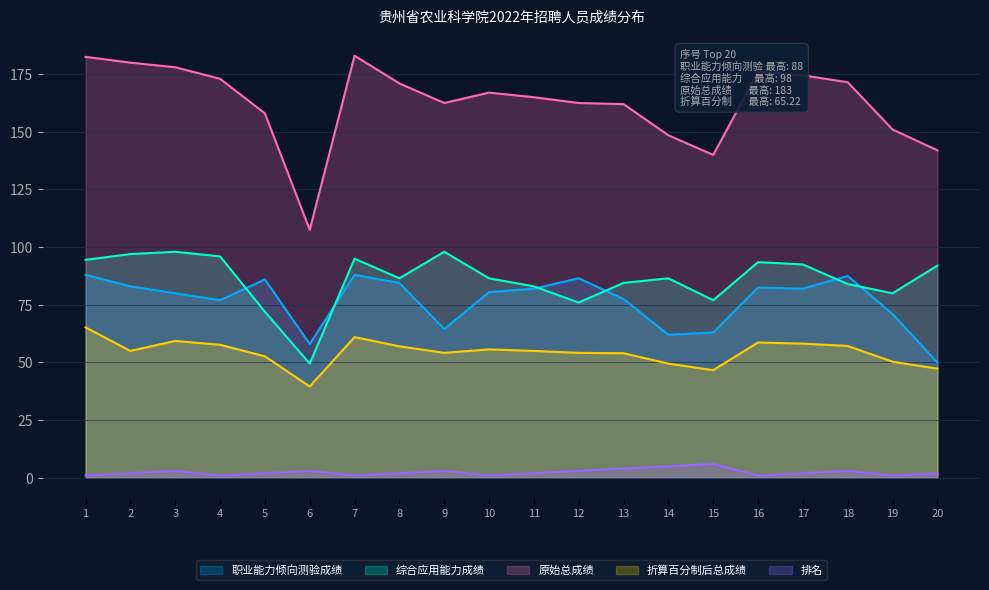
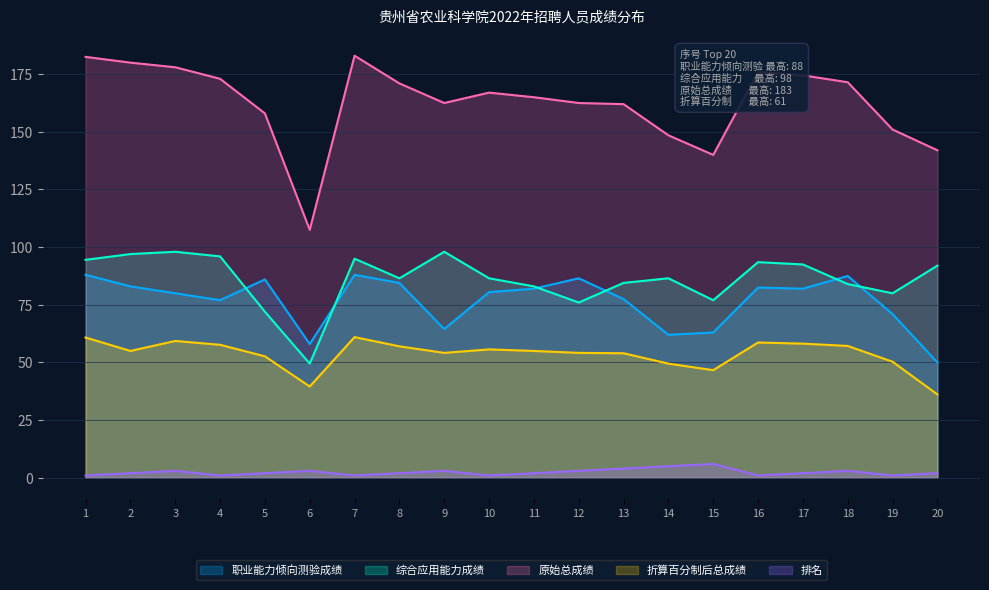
折算百分制后总成绩, 1: 65.22 -> 61
折算百分制后总成绩, 20: 47 -> 36
